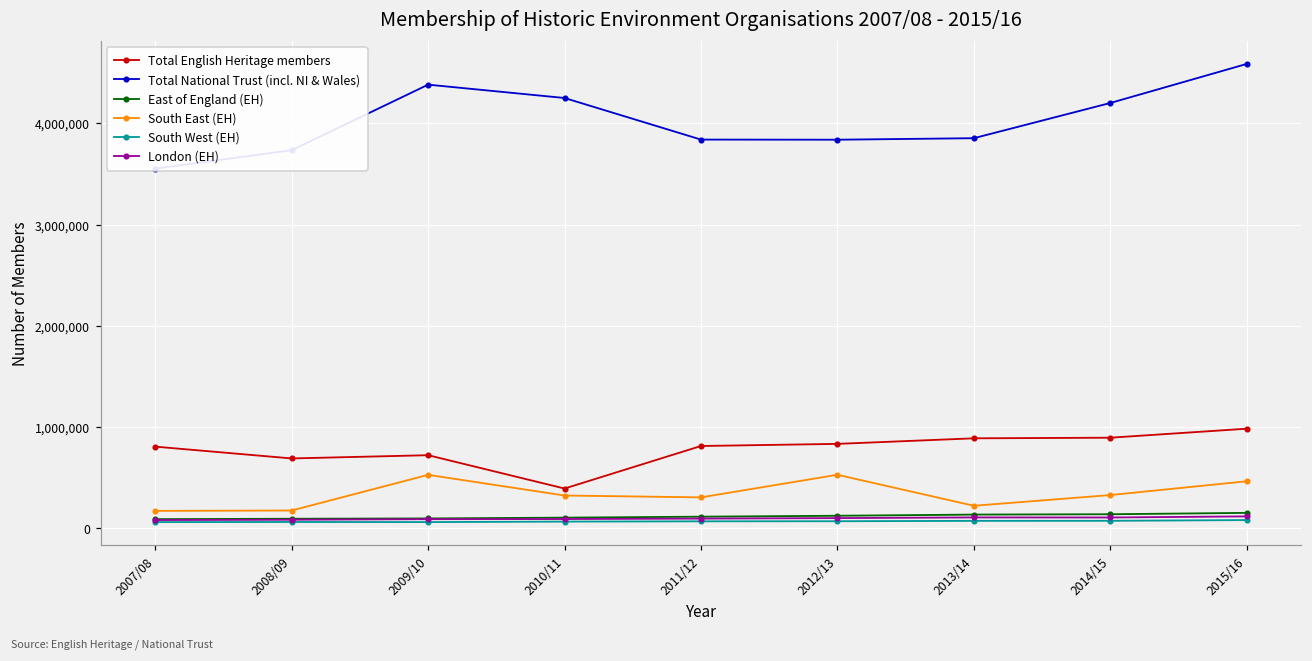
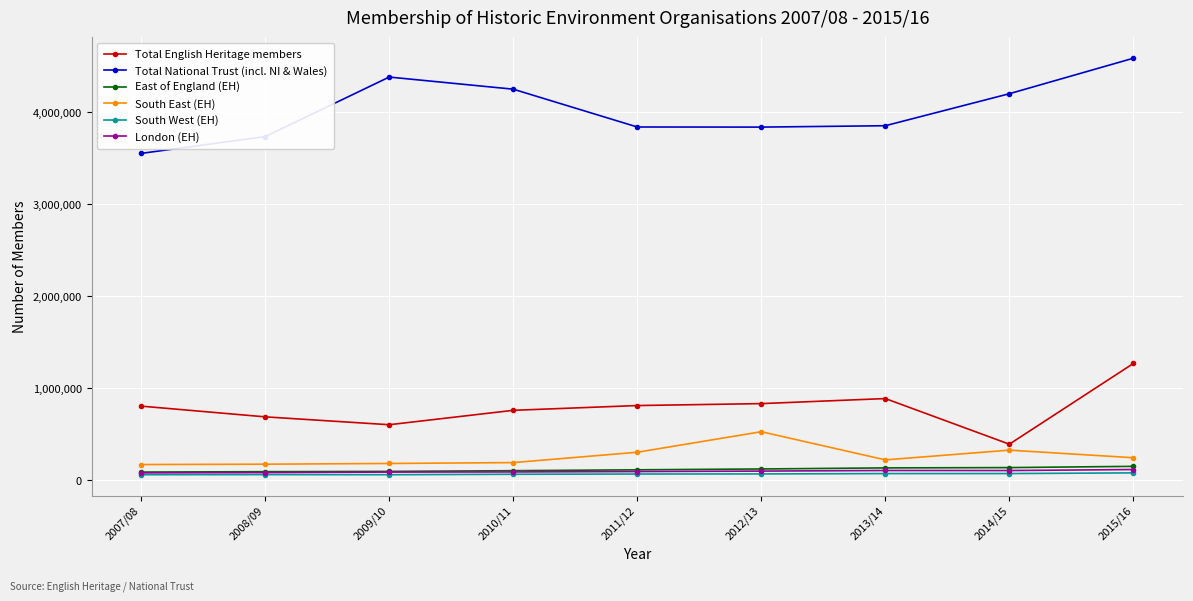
Total English Heritage members, 2009/10: 700,000 -> 600,000
South East (EH), 2009/10: 500,000 -> 200,000
Total English Heritage members, 2010/11: 400,000 -> 800,000
South East (EH), 2010/11: 300,000 -> 200,000
Total English Heritage members, 2014/15: 900,000 -> 400,000
Total English Heritage members, 2015/16: 1,000,000 -> 1,300,000
South East (EH), 2015/16: 500,000 -> 200,000
